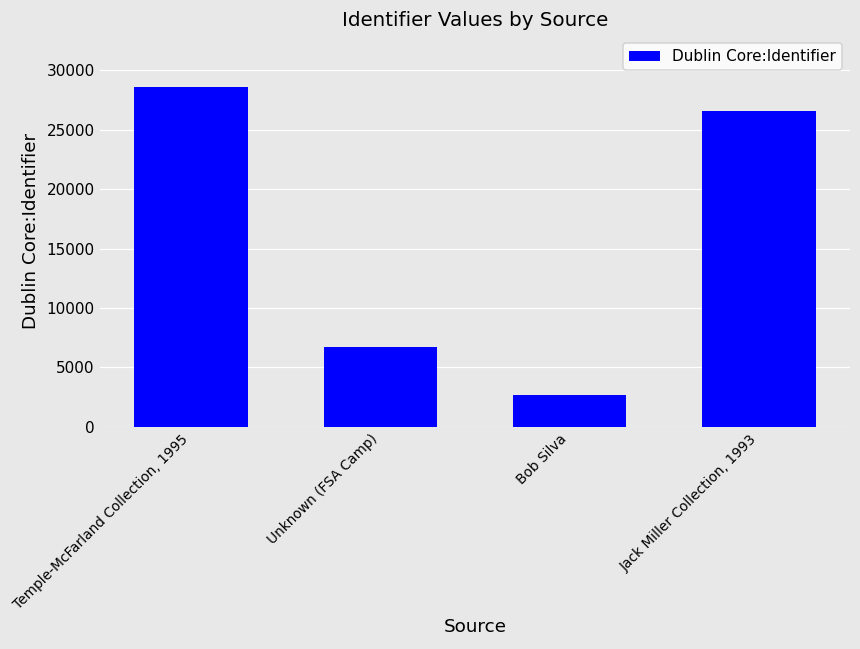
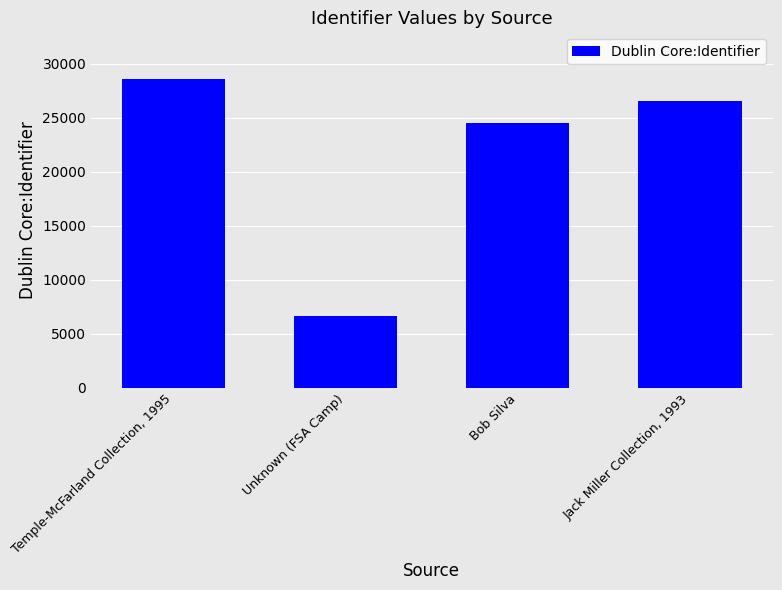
Bob Silva: 2700 -> 24500
